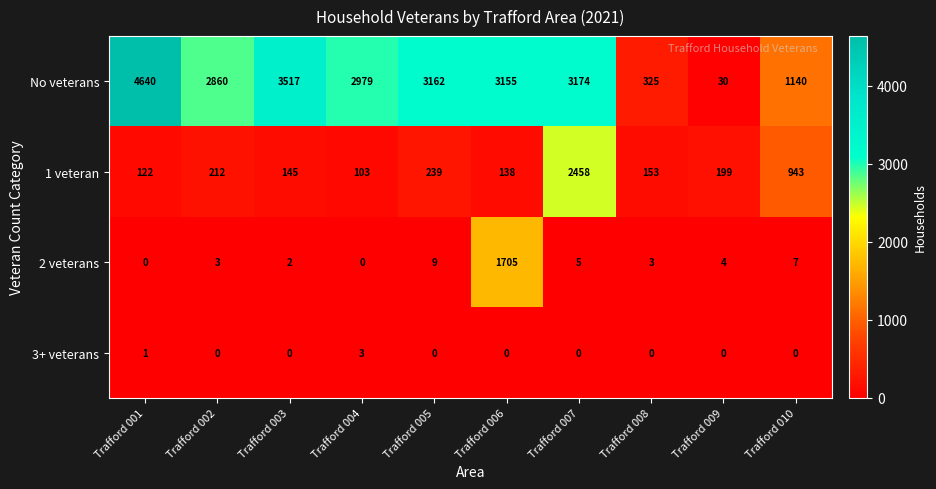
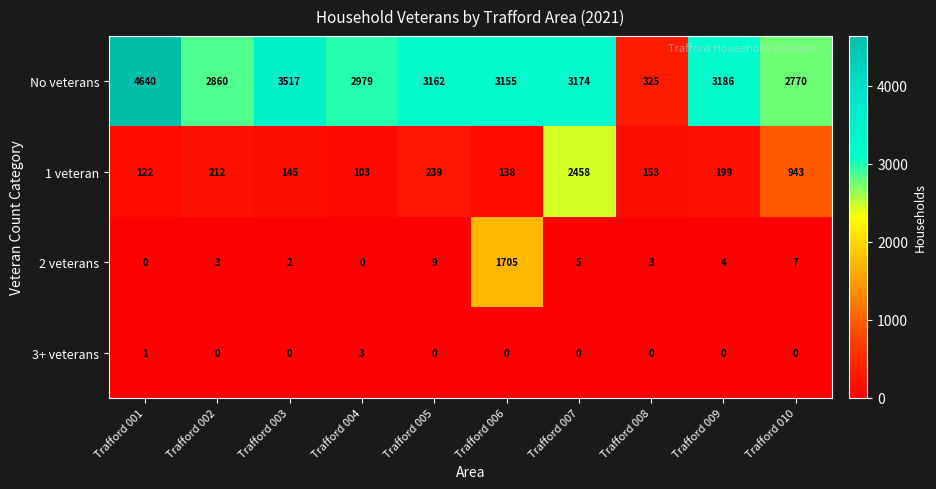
No veterans, Trafford 009: 30 -> 3186
No veterans, Trafford 010: 1140 -> 2770
